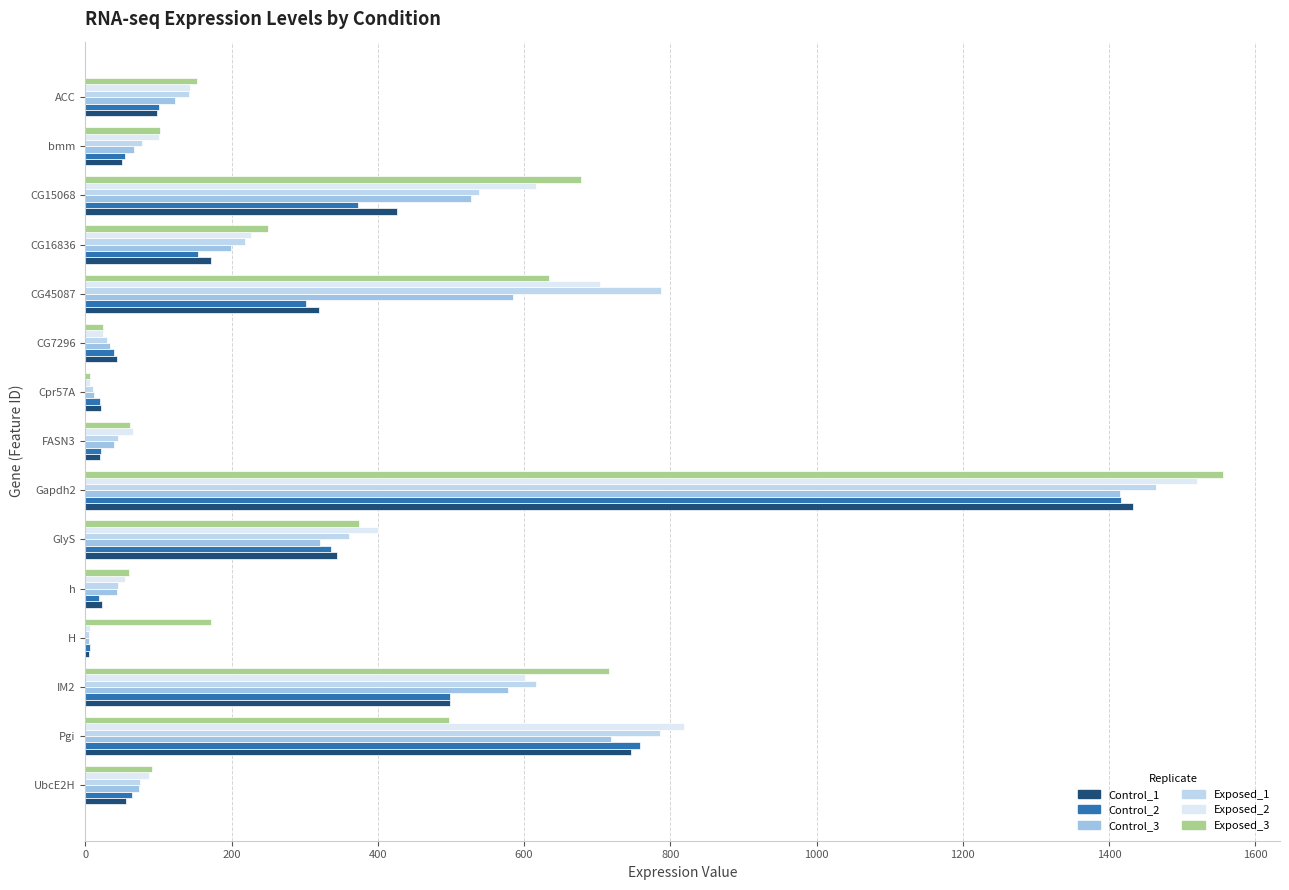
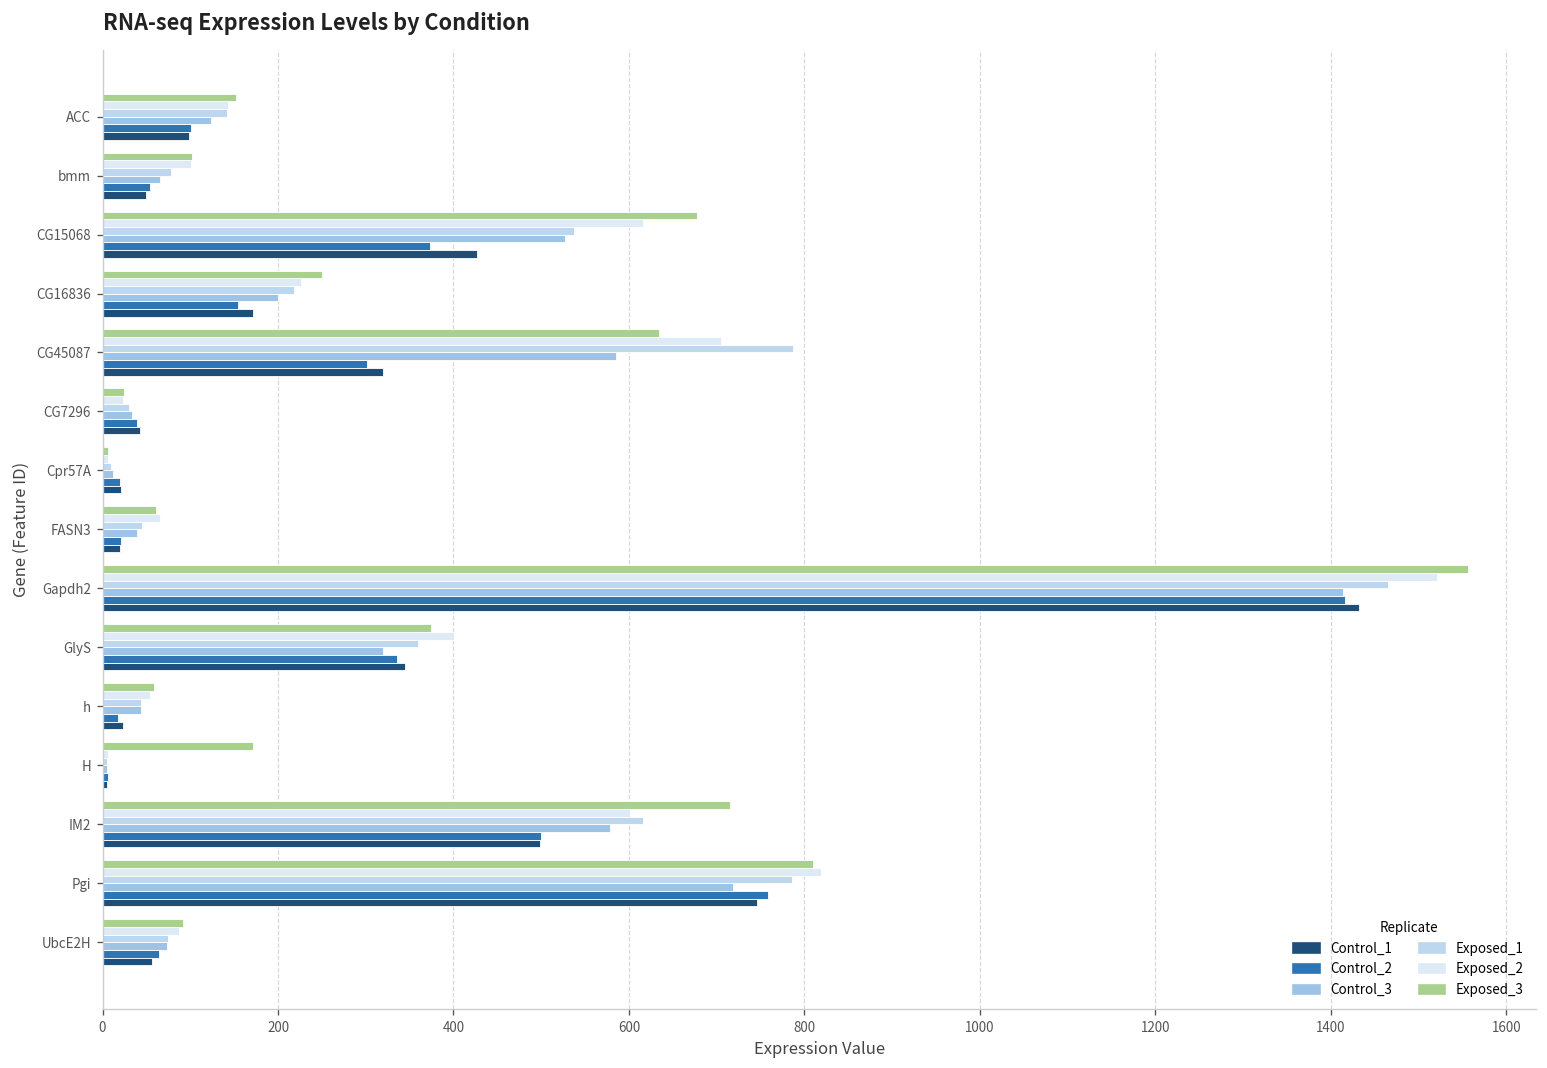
Exposed_3, Pgi: 500 -> 810
